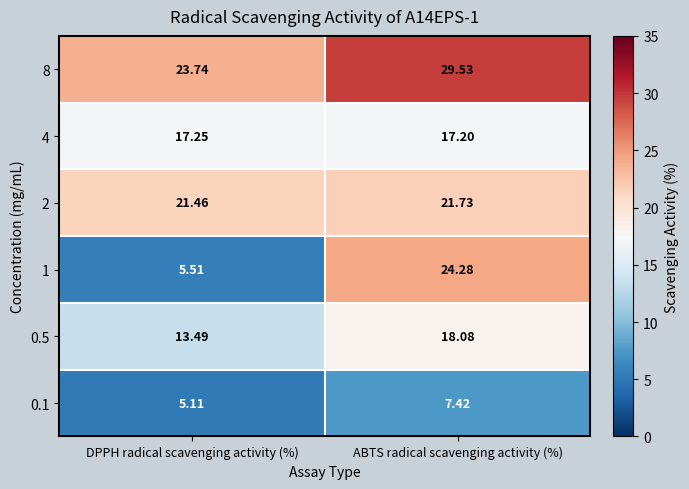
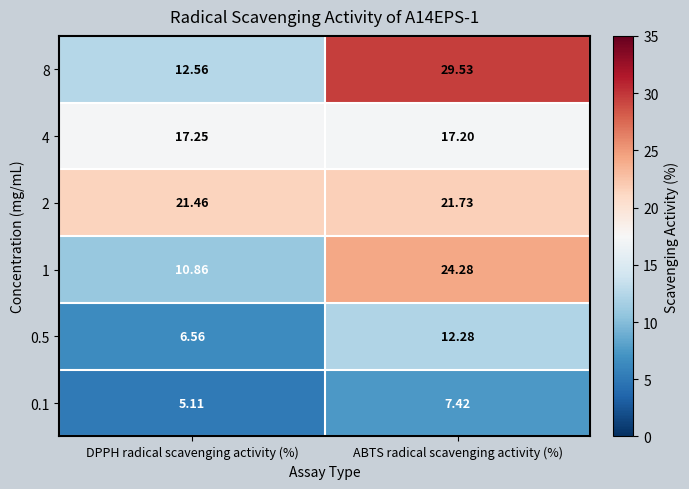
8, DPPH radical scavenging activity (%): 23.74 -> 12.56
1, DPPH radical scavenging activity (%): 5.51 -> 10.86
0.5, DPPH radical scavenging activity (%): 13.49 -> 6.56
0.5, ABTS radical scavenging activity (%): 18.08 -> 12.28
